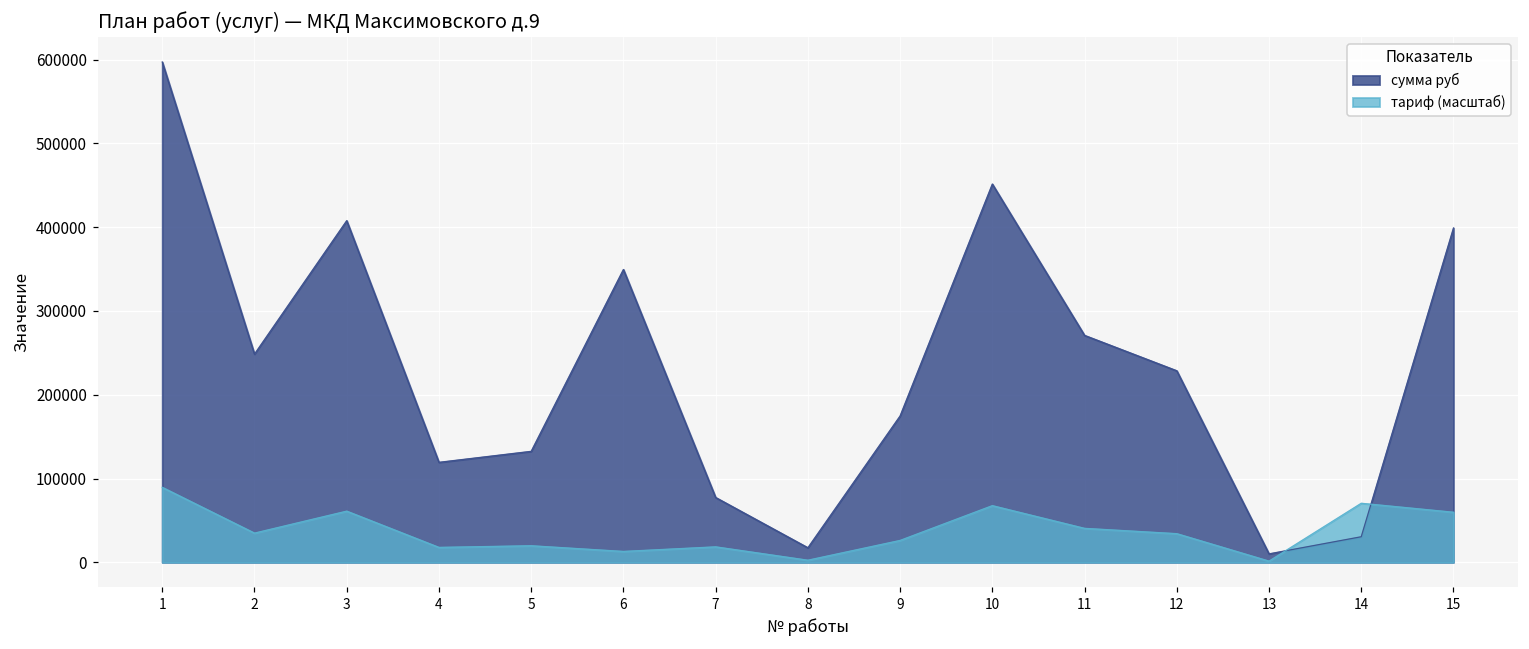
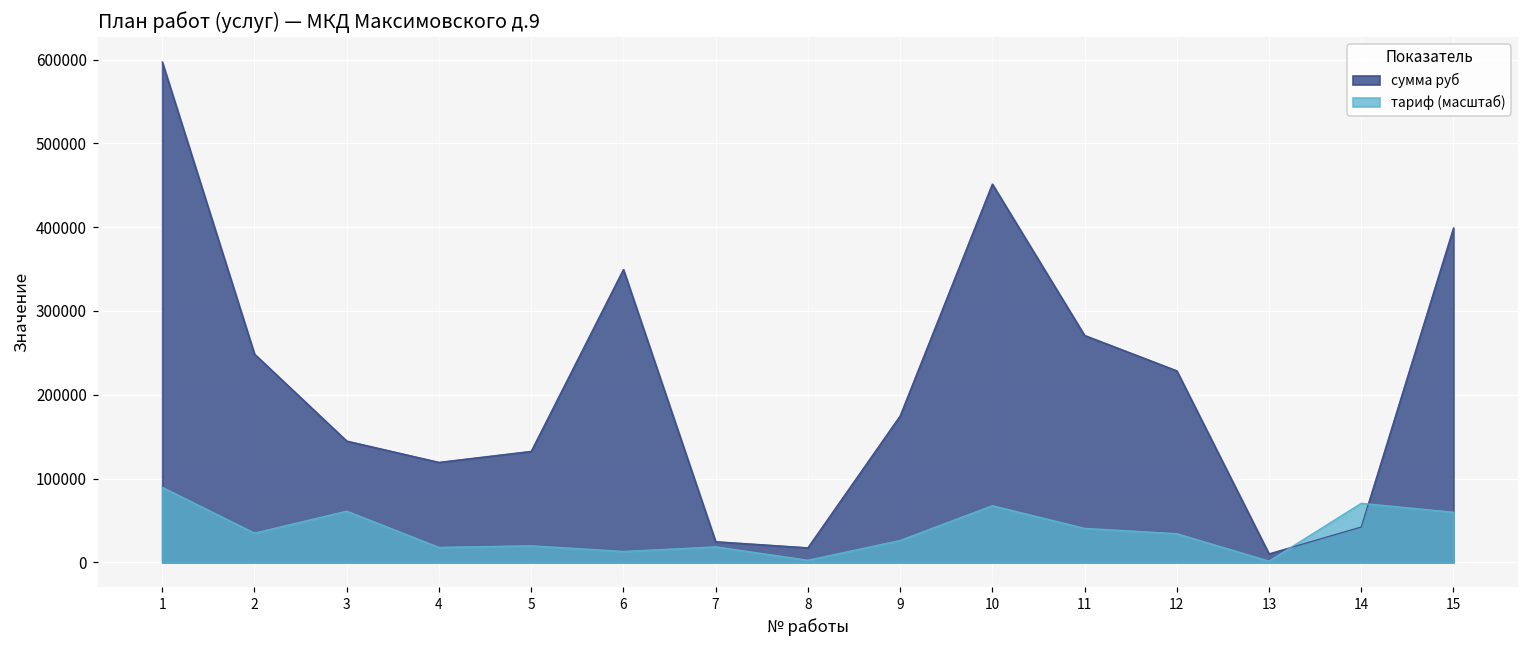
сумма руб, 3: 410000 -> 140000
сумма руб, 7: 80000 -> 20000
сумма руб, 14: 30000 -> 40000
